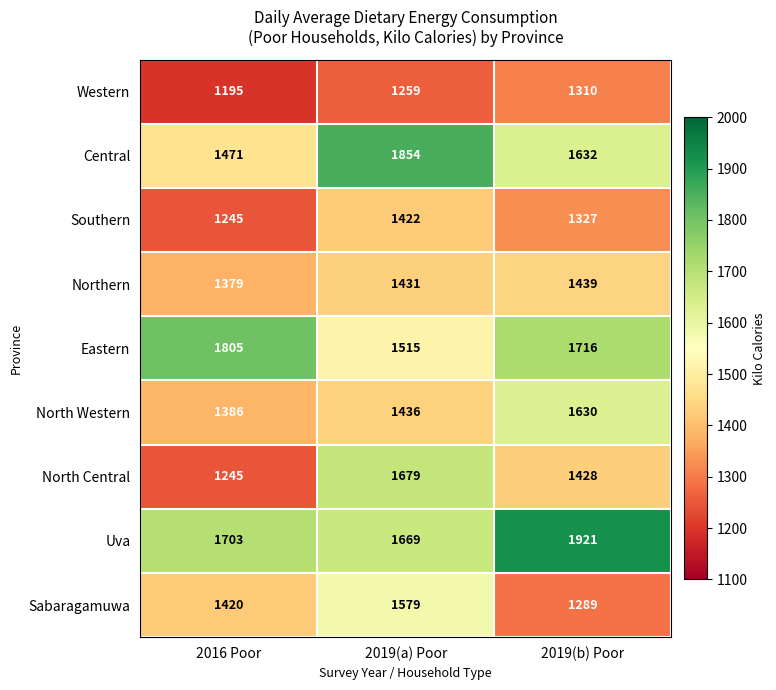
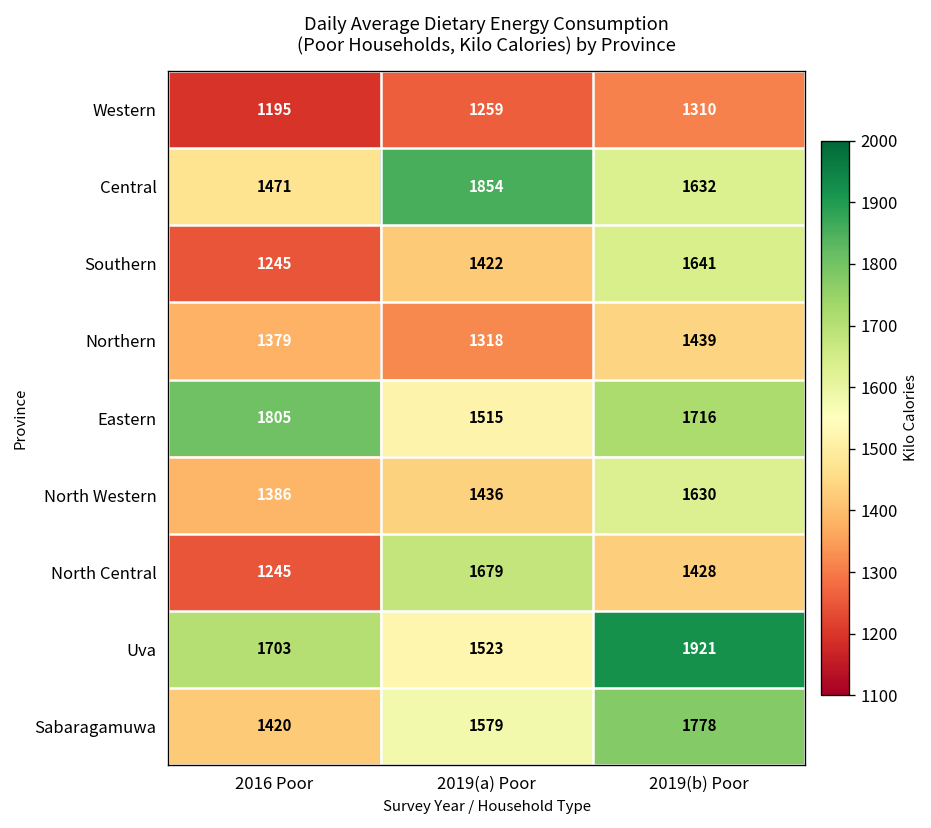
Southern, 2019(b) Poor: 1327 -> 1641
Northern, 2019(a) Poor: 1431 -> 1318
Uva, 2019(a) Poor: 1669 -> 1523
Sabaragamuwa, 2019(b) Poor: 1289 -> 1778
